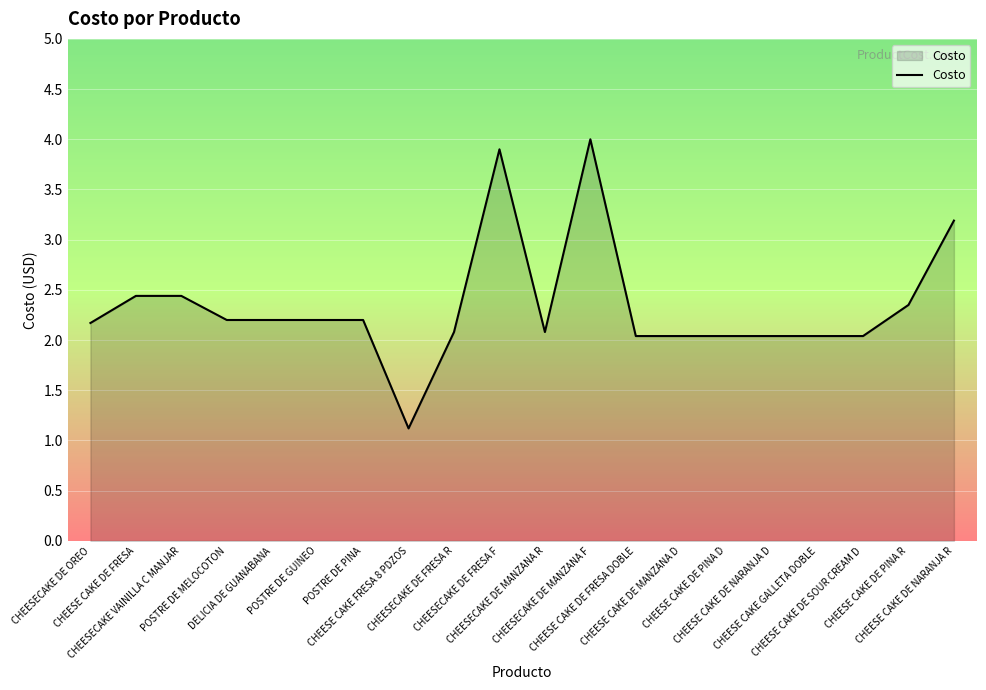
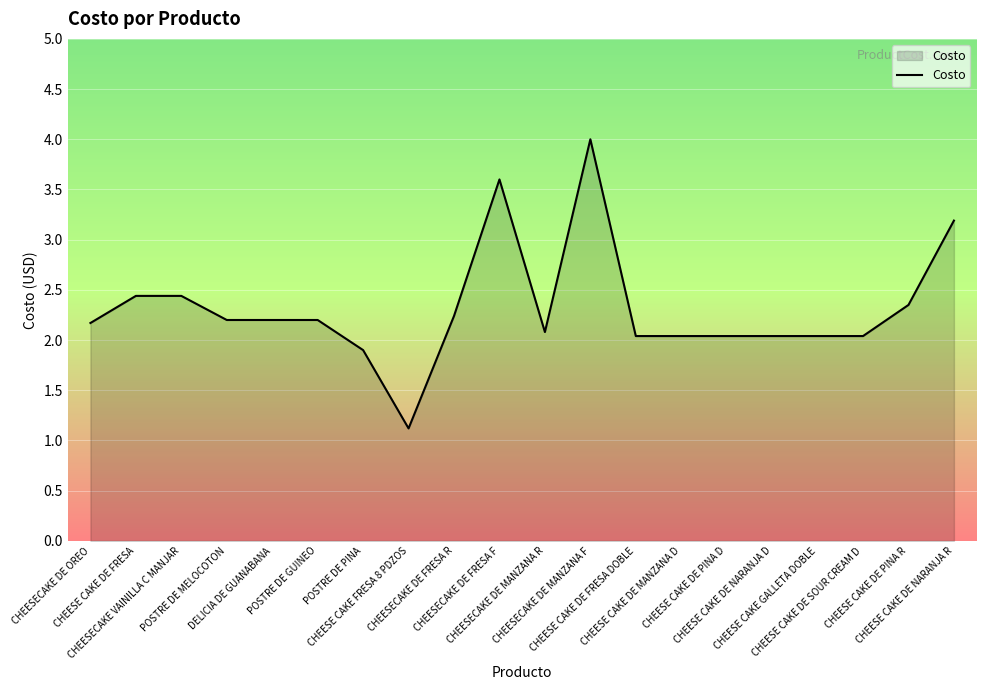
POSTRE DE PINA: 2.2 -> 1.9
CHEESECAKE DE FRESA R: 2.08 -> 2.24
CHEESECAKE DE FRESA F: 3.9 -> 3.6
